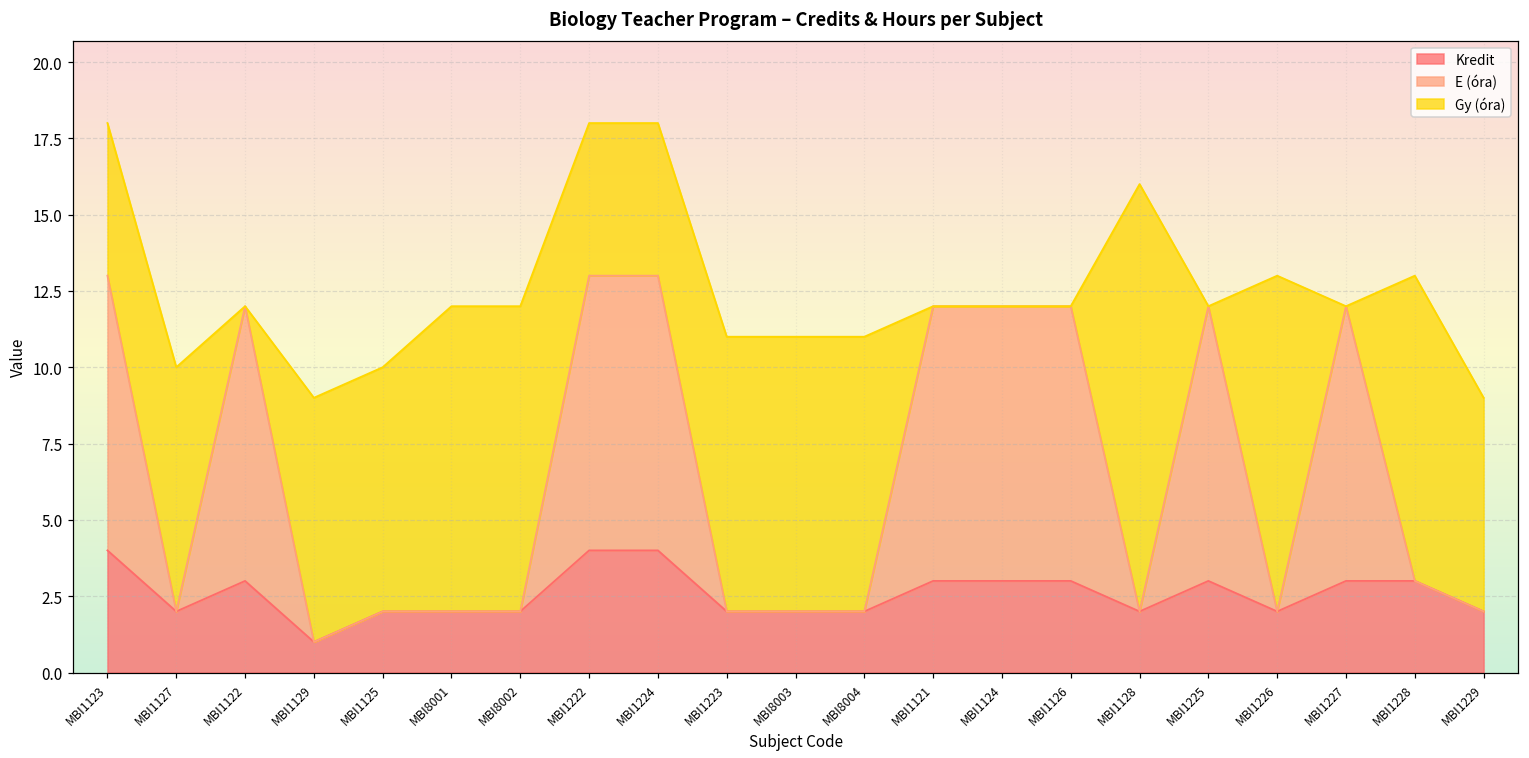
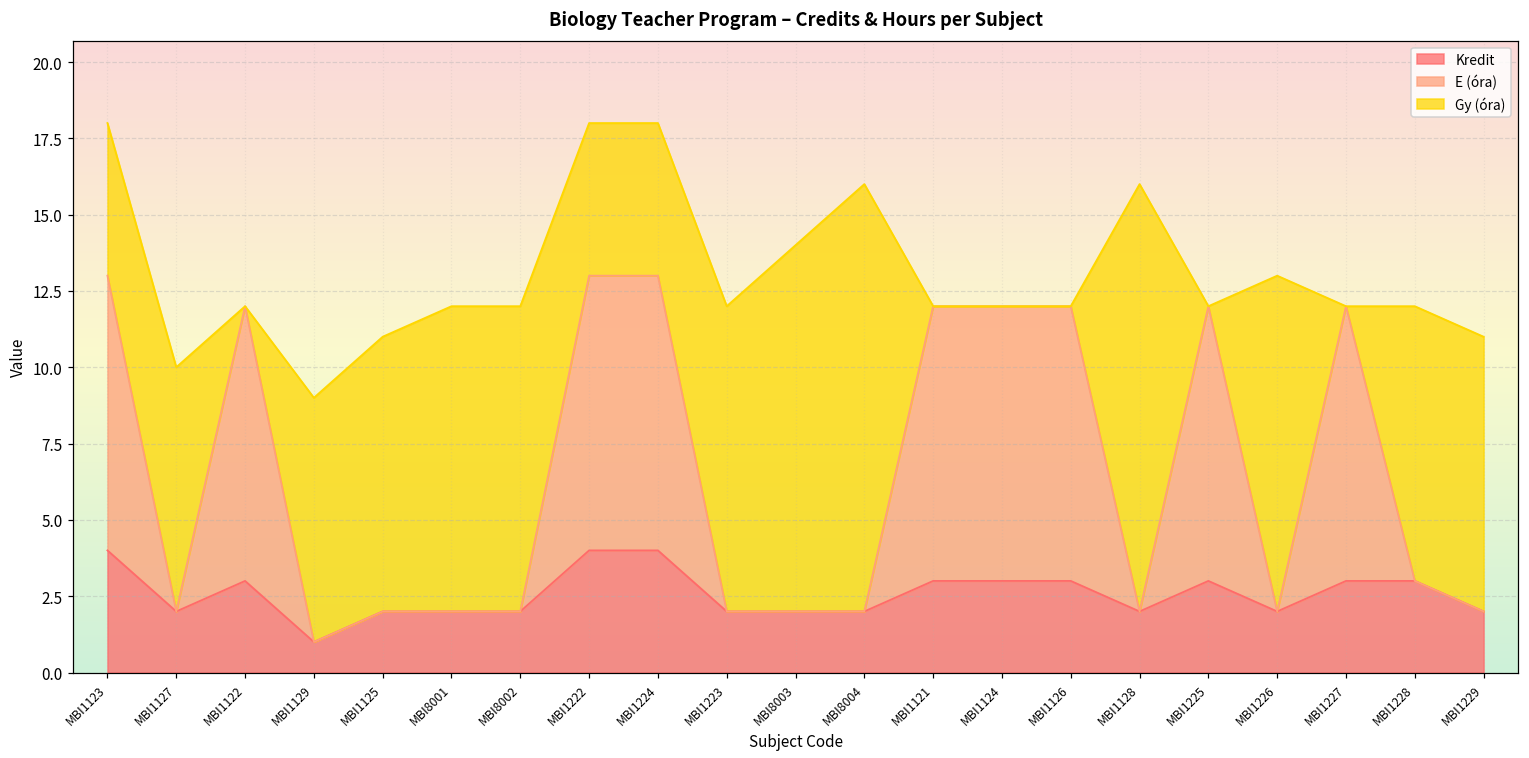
Gy (óra), MBI1125: 8 -> 9
Gy (óra), MBI1223: 9 -> 10
Gy (óra), MBI8003: 9 -> 12
Gy (óra), MBI8004: 9 -> 14
Gy (óra), MBI1228: 10 -> 9
Gy (óra), MBI1229: 7 -> 9
